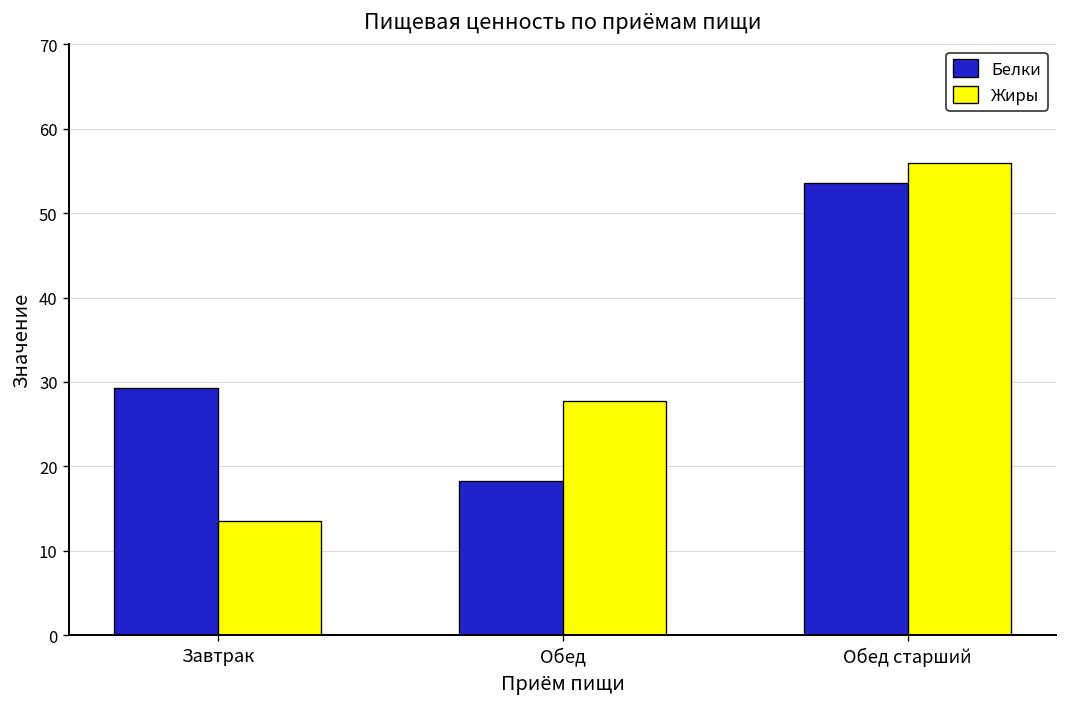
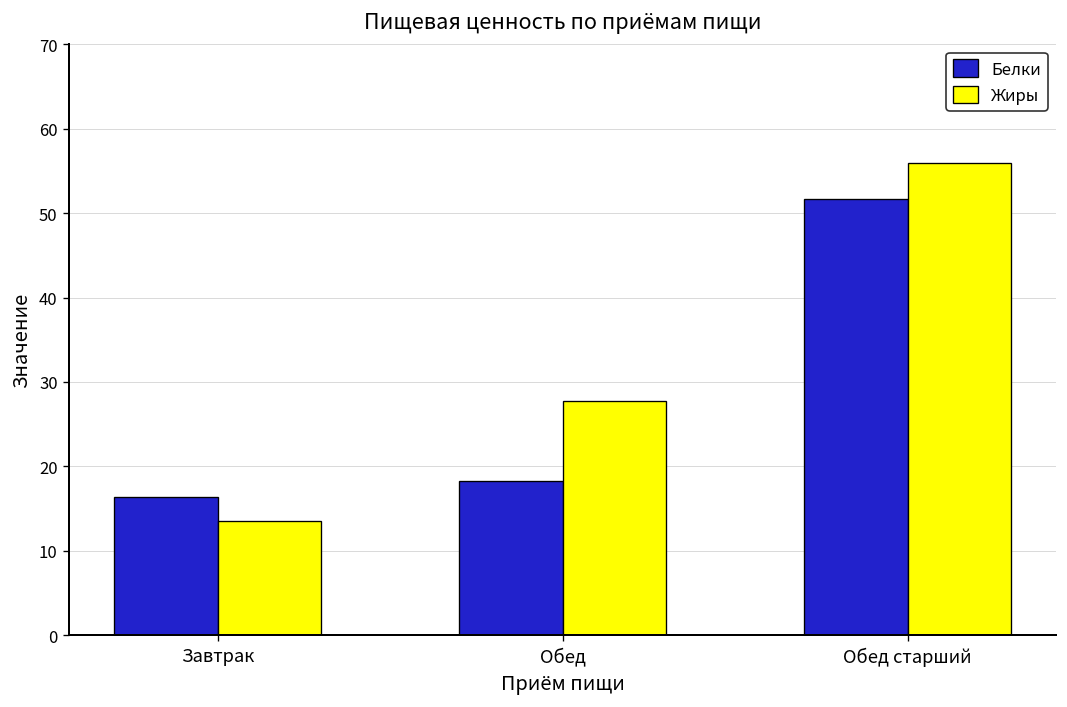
Белки, Завтрак: 29 -> 16
Белки, Обед старший: 54 -> 52
